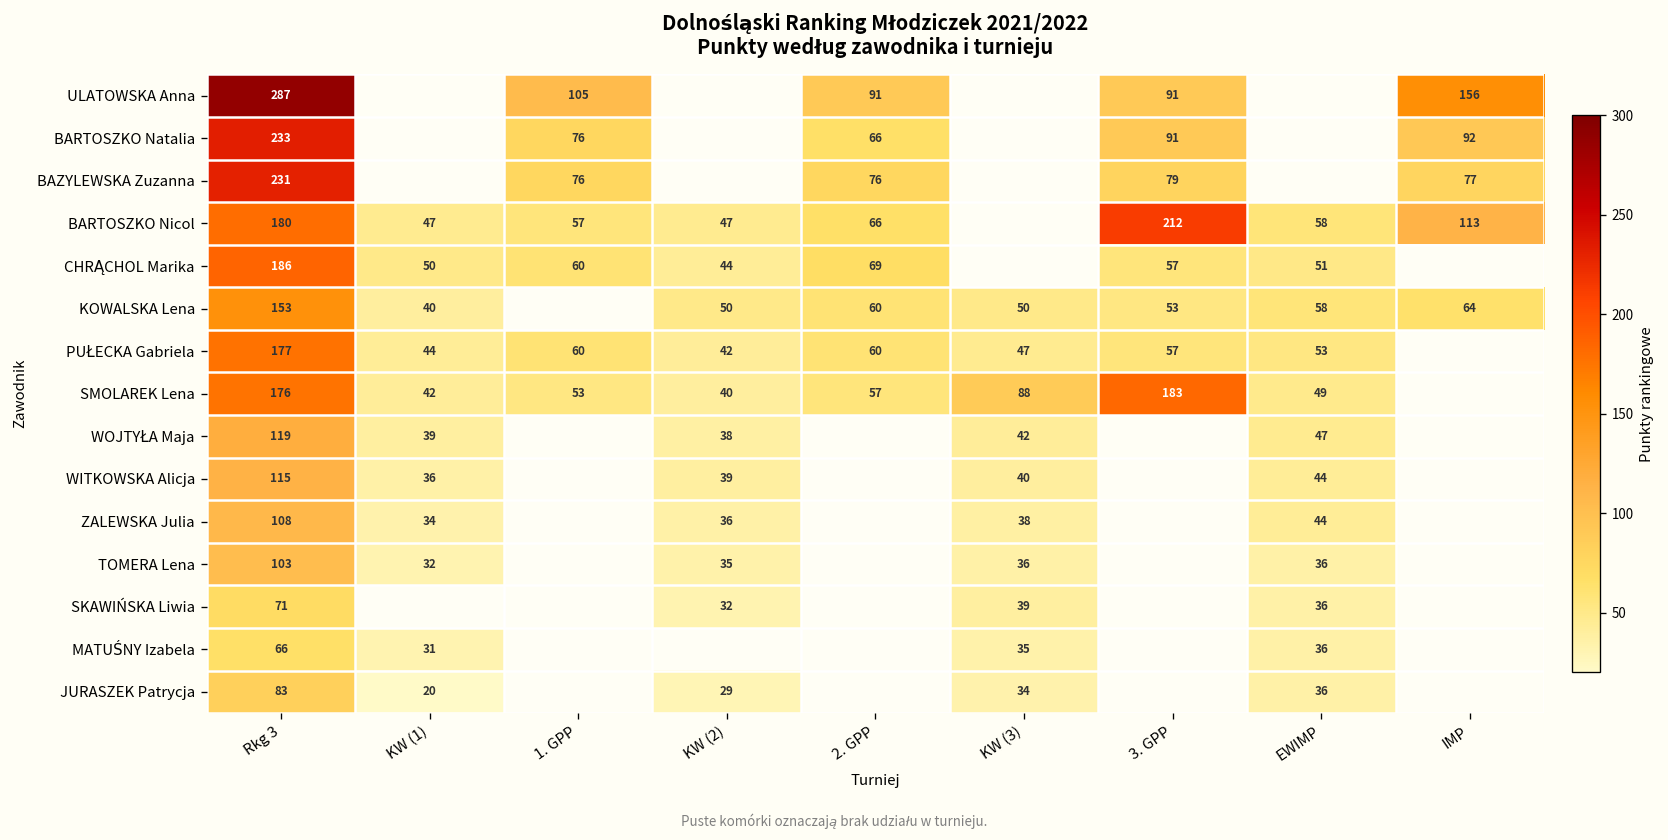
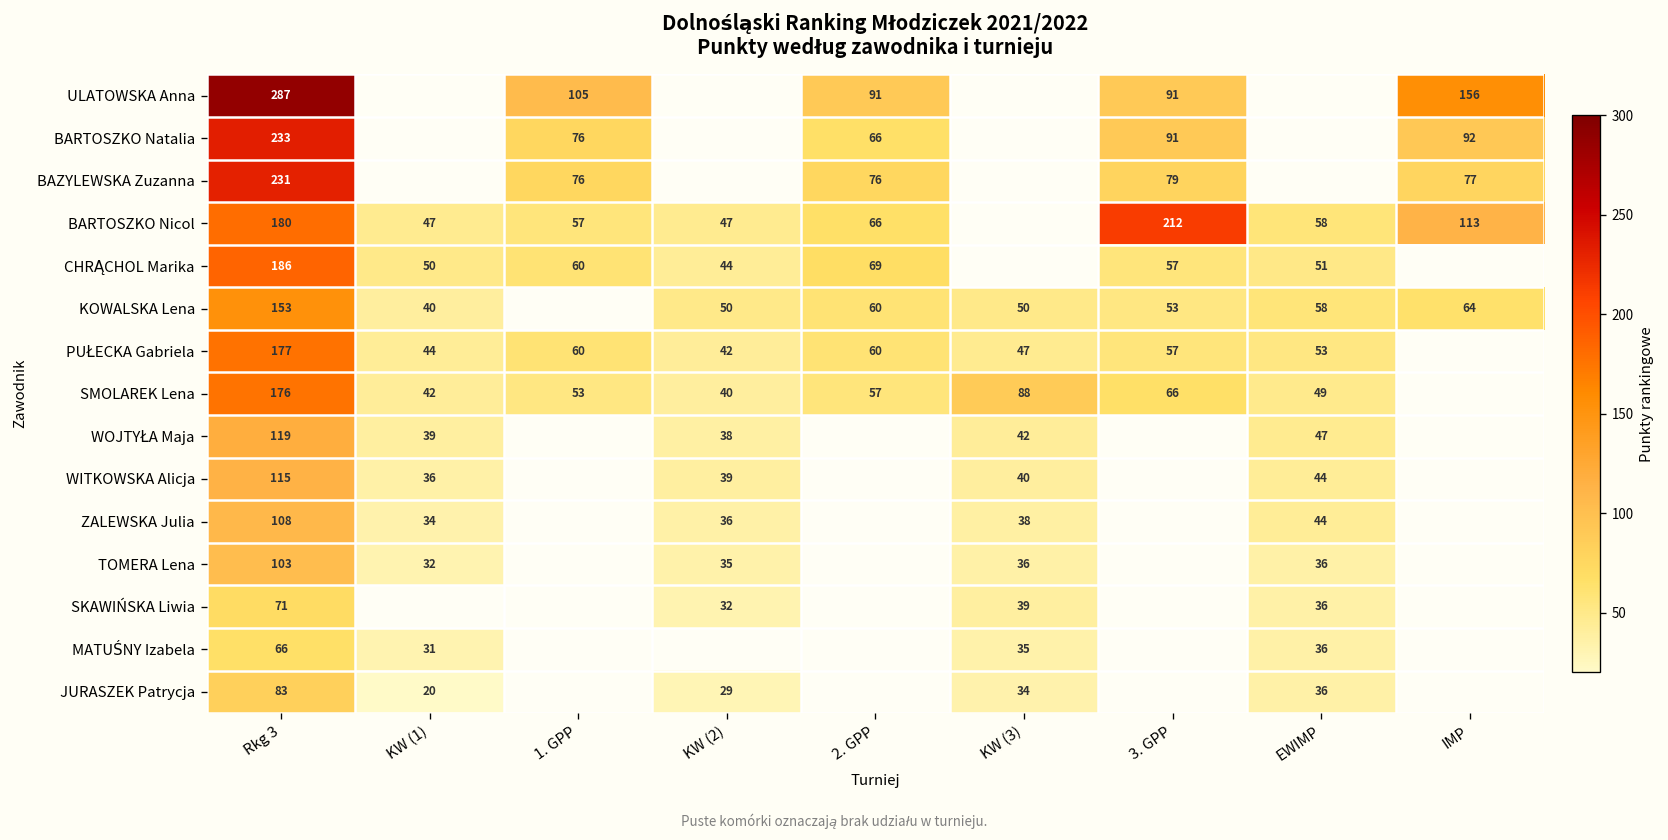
SMOLAREK Lena, 3. GPP: 183 -> 66
